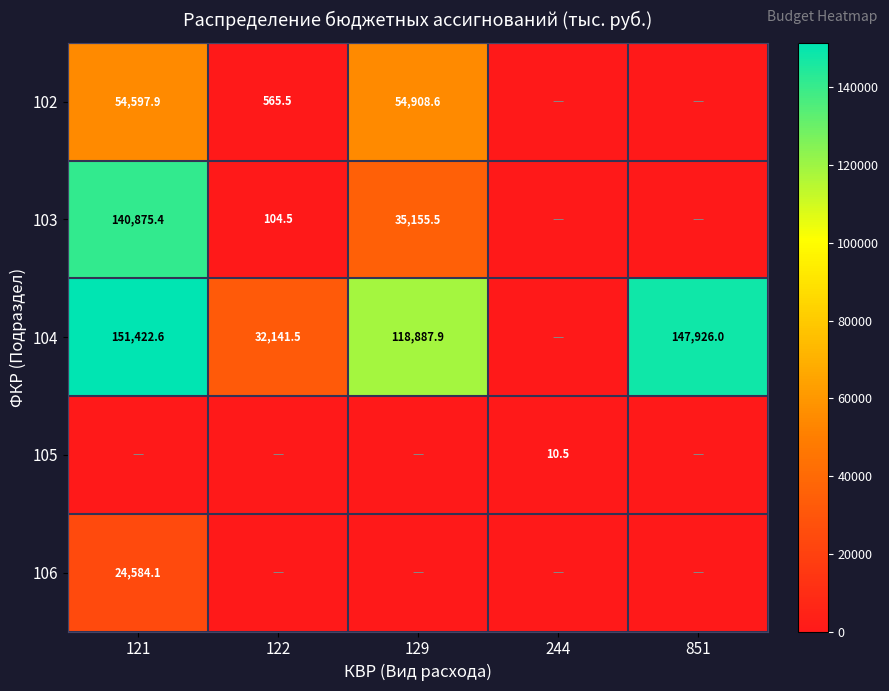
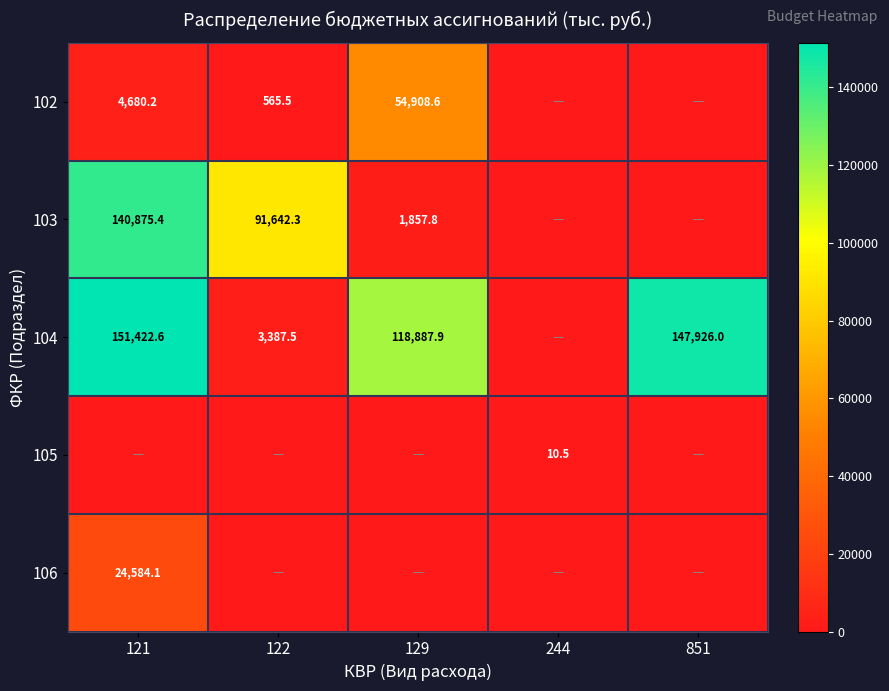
102, 121: 54,597.9 -> 4,680.2
103, 122: 104.5 -> 91,642.3
103, 129: 35,155.5 -> 1,857.8
104, 122: 32,141.5 -> 3,387.5
